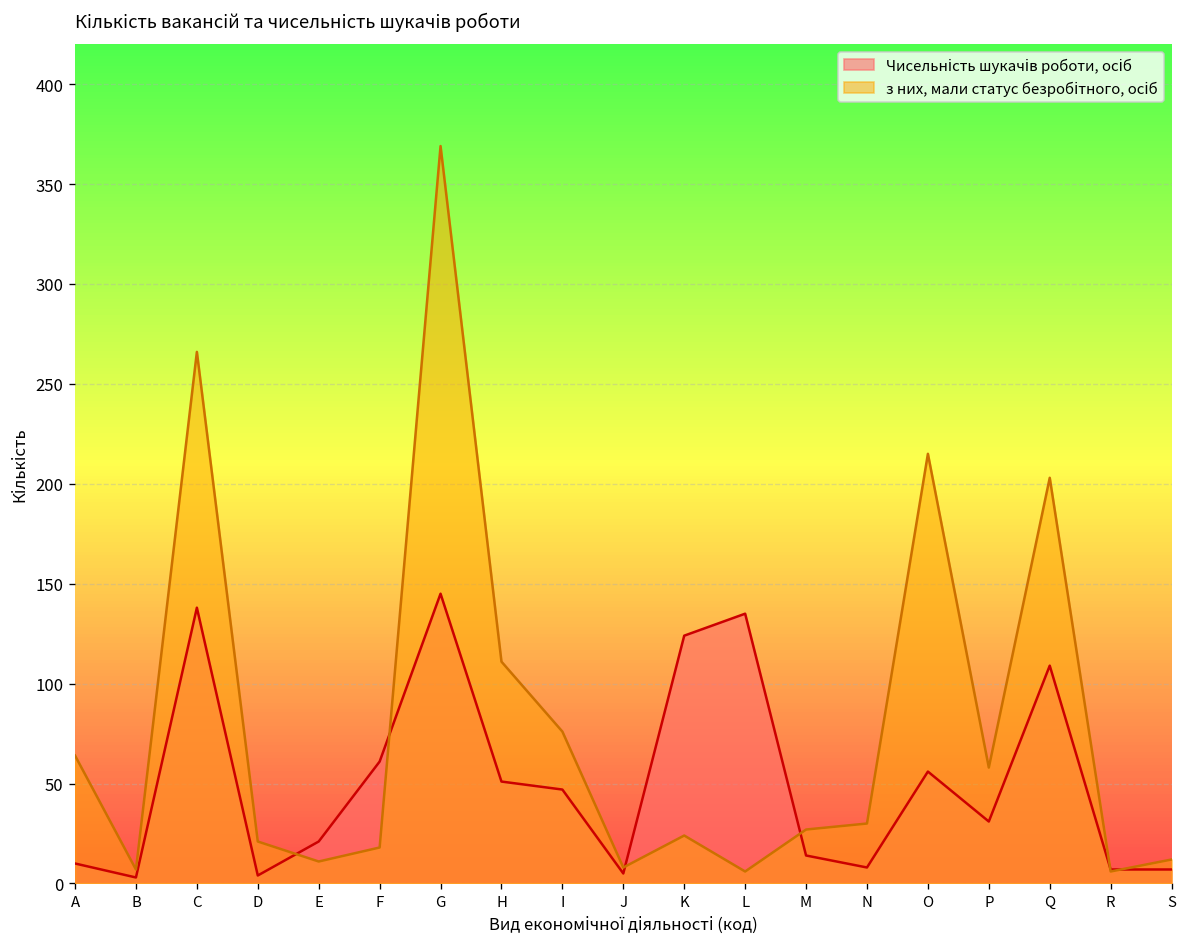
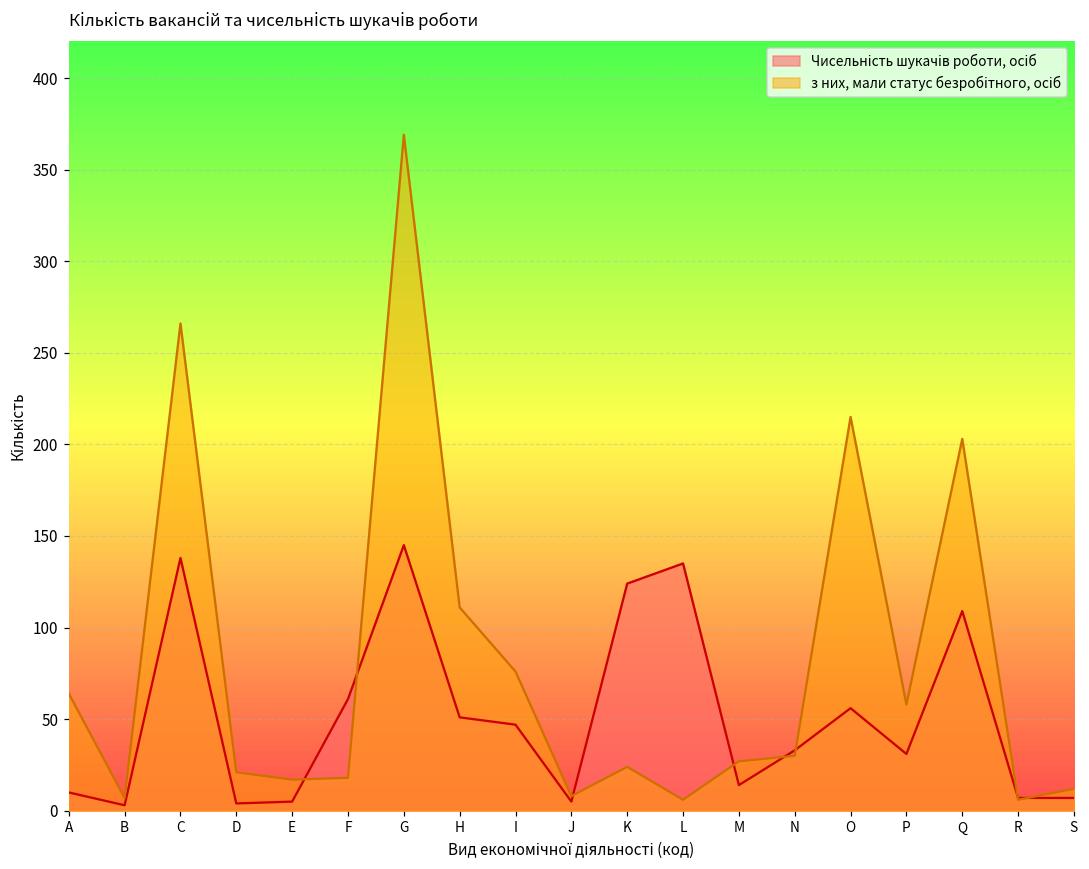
Чисельність шукачів роботи, осіб, E: 21 -> 5
з них, мали статус безробітного, осіб, E: 11 -> 17
Чисельність шукачів роботи, осіб, N: 8 -> 33
